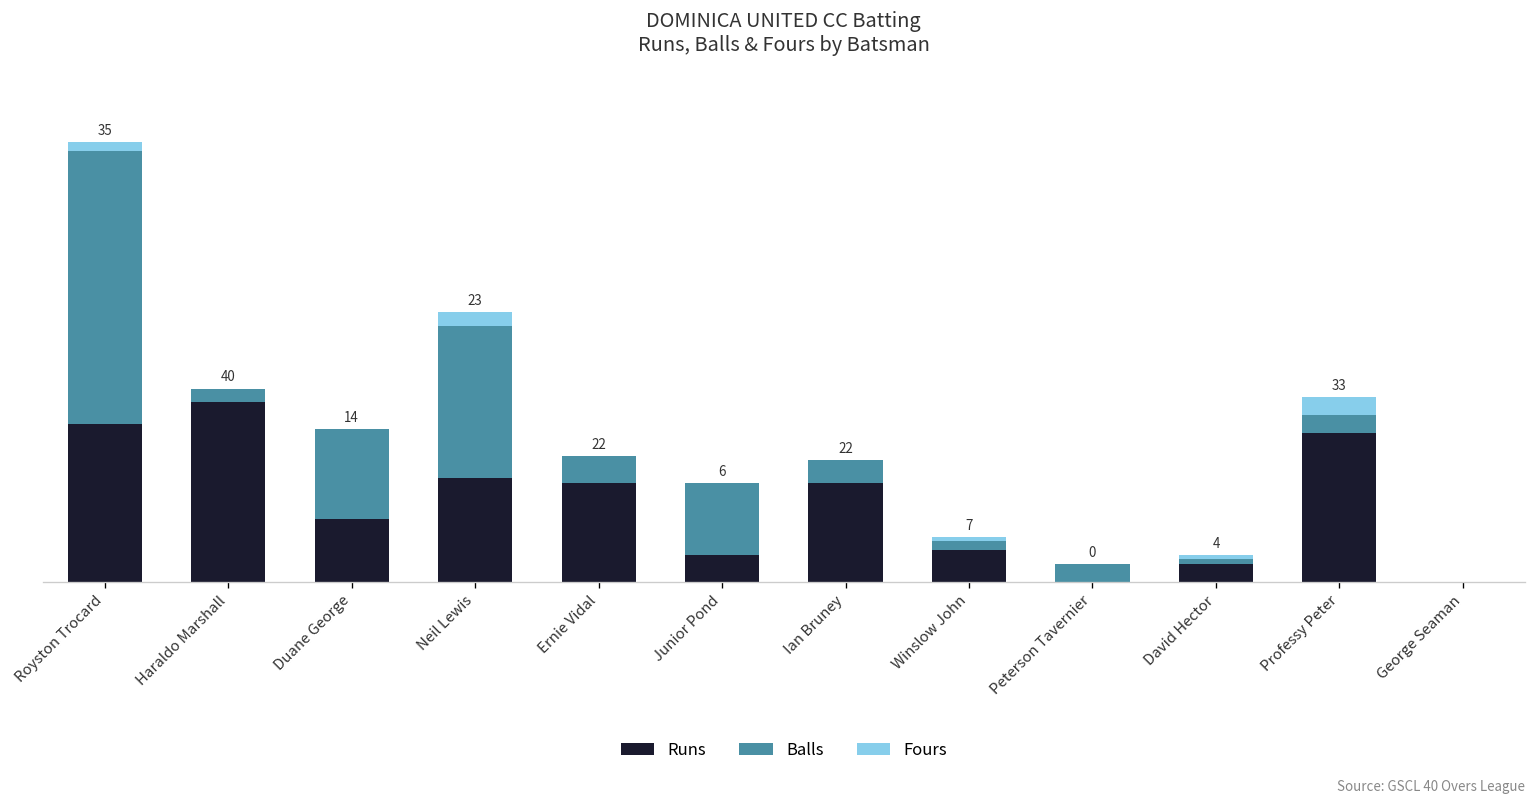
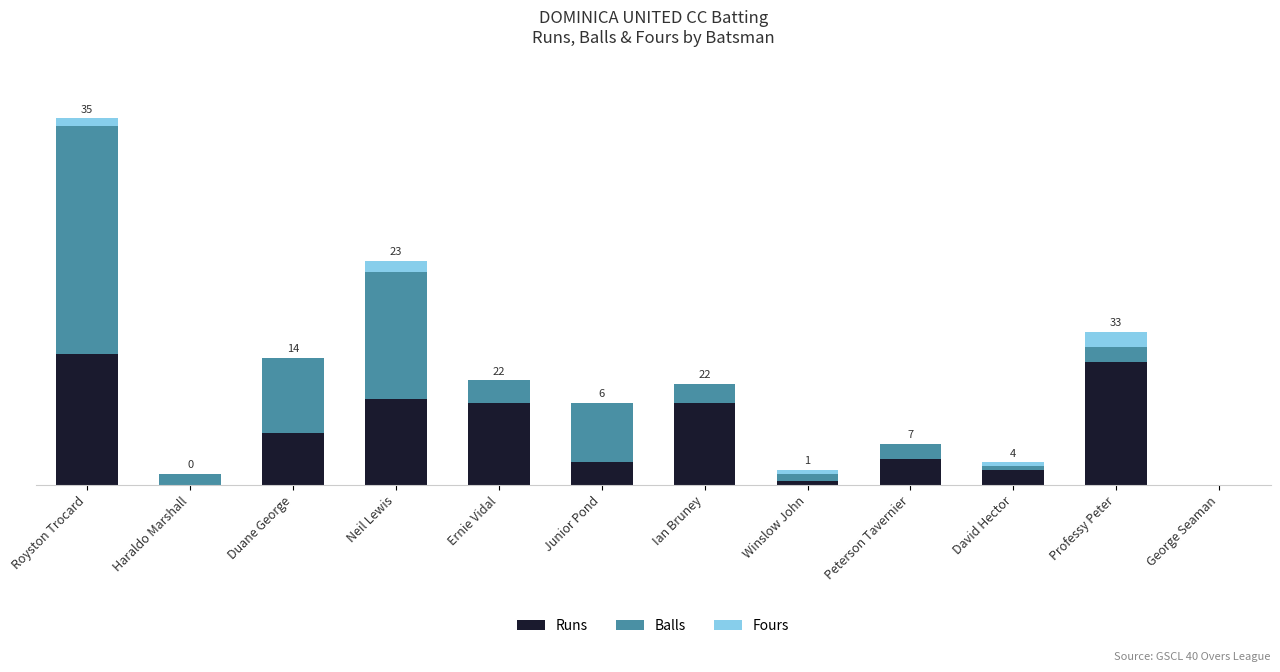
Runs, Haraldo Marshall: 40 -> 0
Runs, Winslow John: 7 -> 1
Runs, Peterson Tavernier: 0 -> 7
